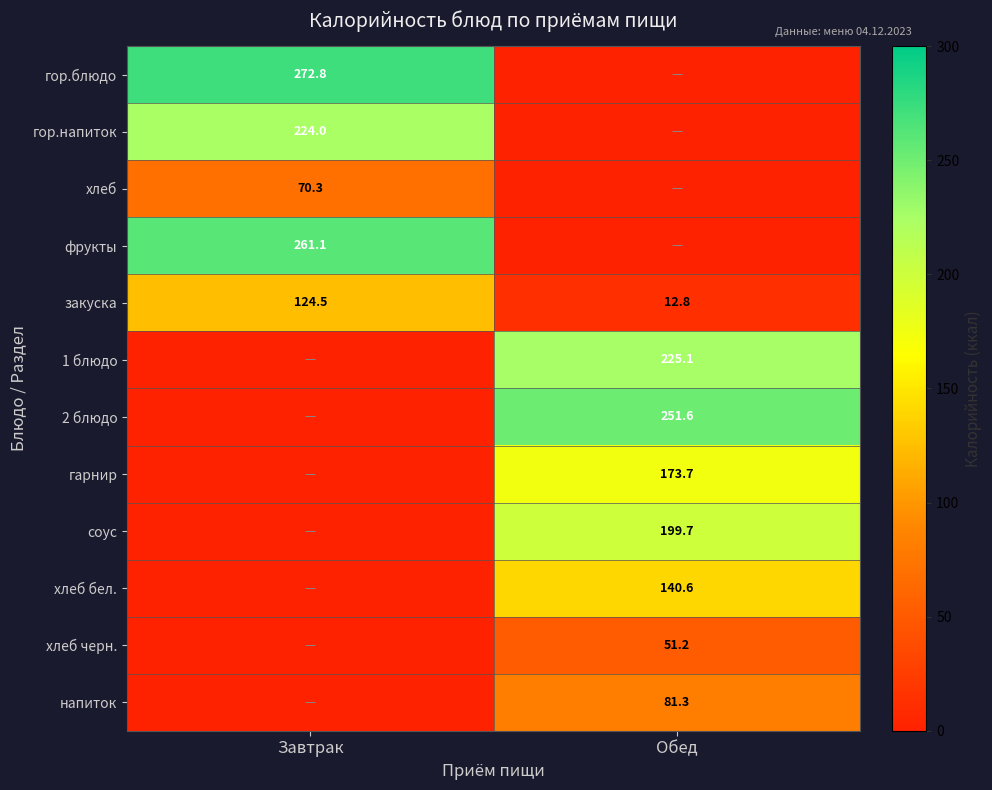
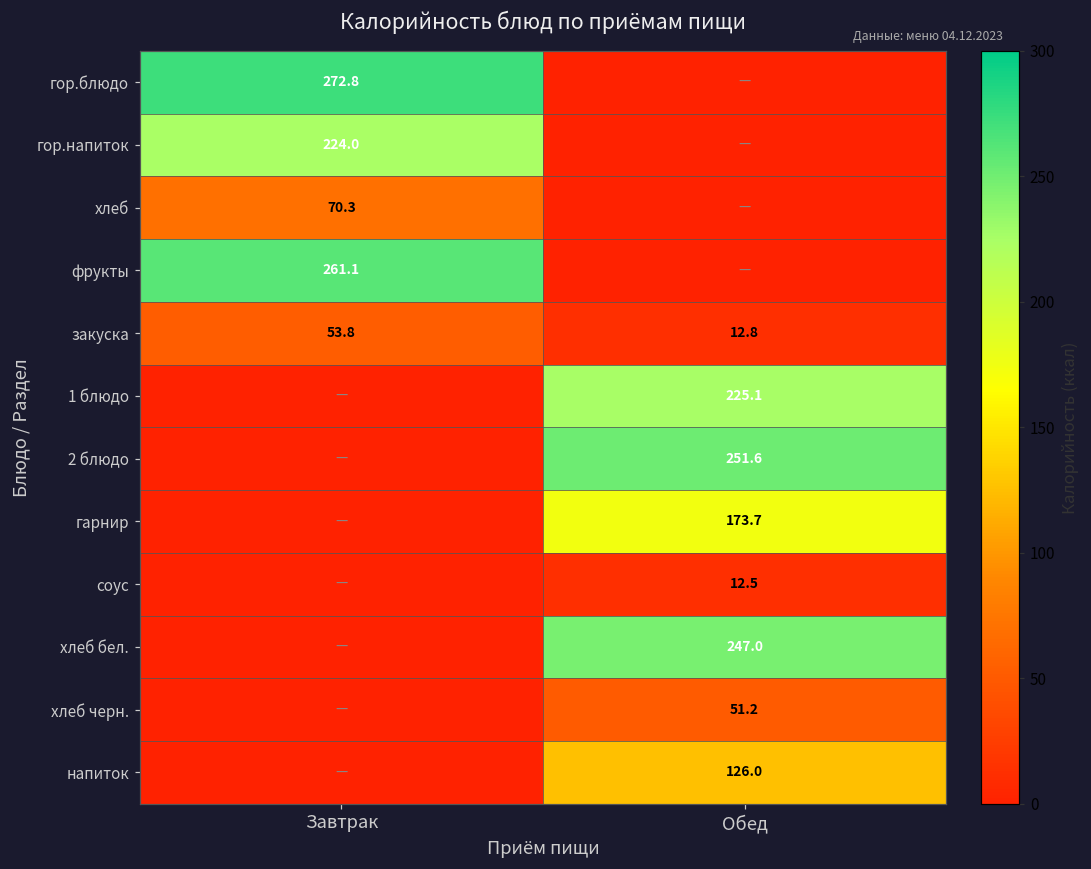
закуска, Завтрак: 124.5 -> 53.8
соус, Обед: 199.7 -> 12.5
хлеб бел., Обед: 140.6 -> 247.0
напиток, Обед: 81.3 -> 126.0
